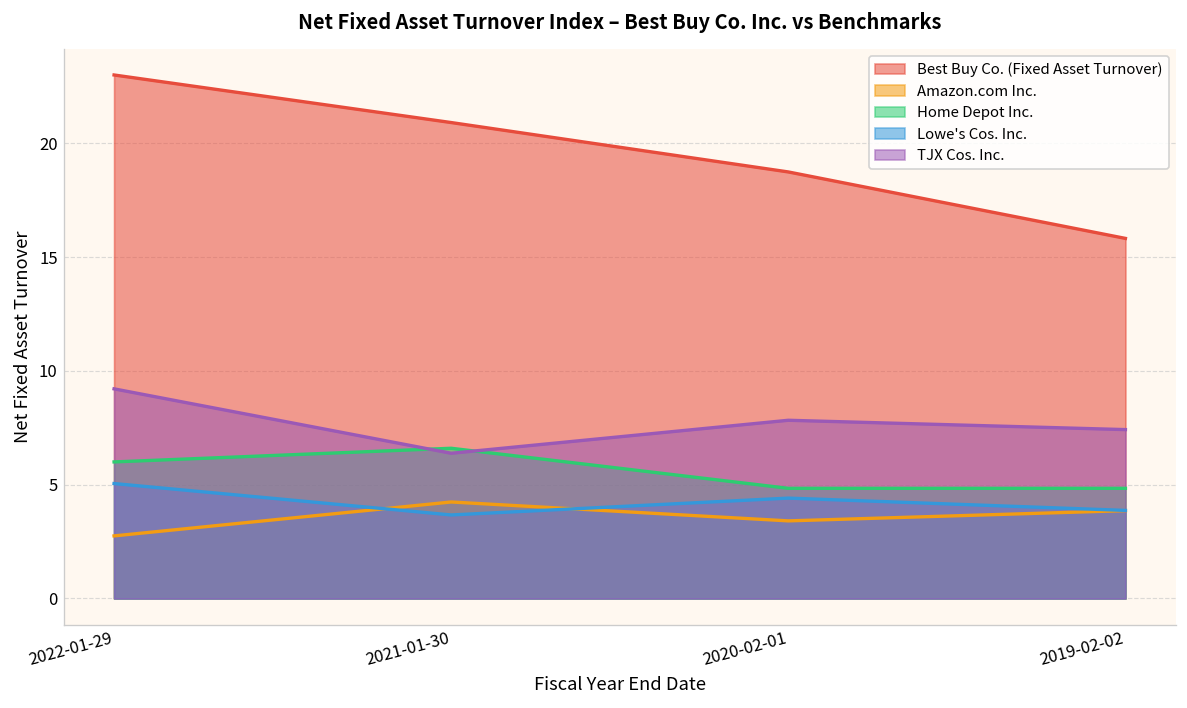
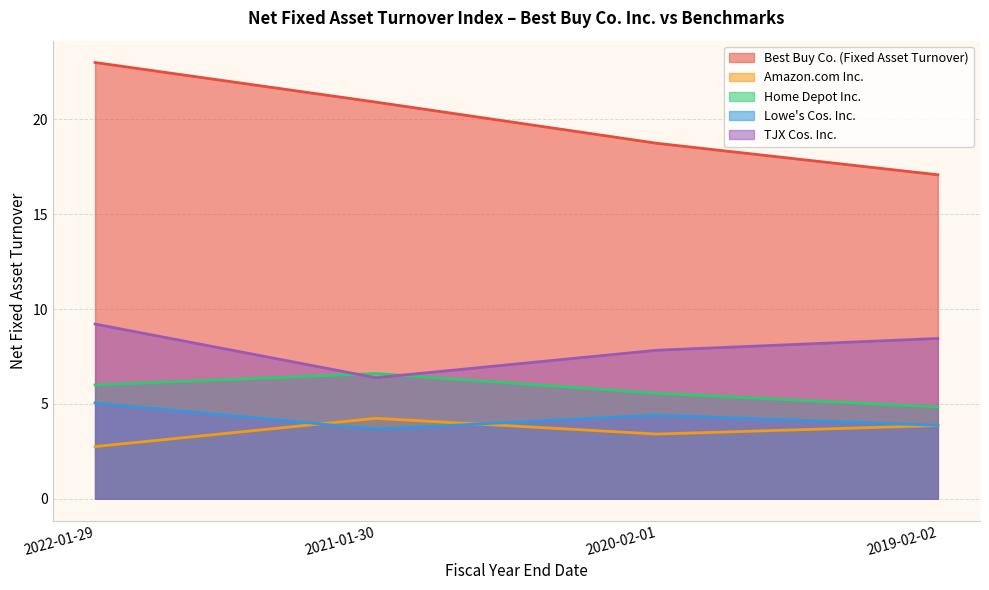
Home Depot Inc., 2020-02-01: 4.8 -> 5.6
Best Buy Co. (Fixed Asset Turnover), 2019-02-02: 15.8 -> 17.1
TJX Cos. Inc., 2019-02-02: 7.4 -> 8.5
